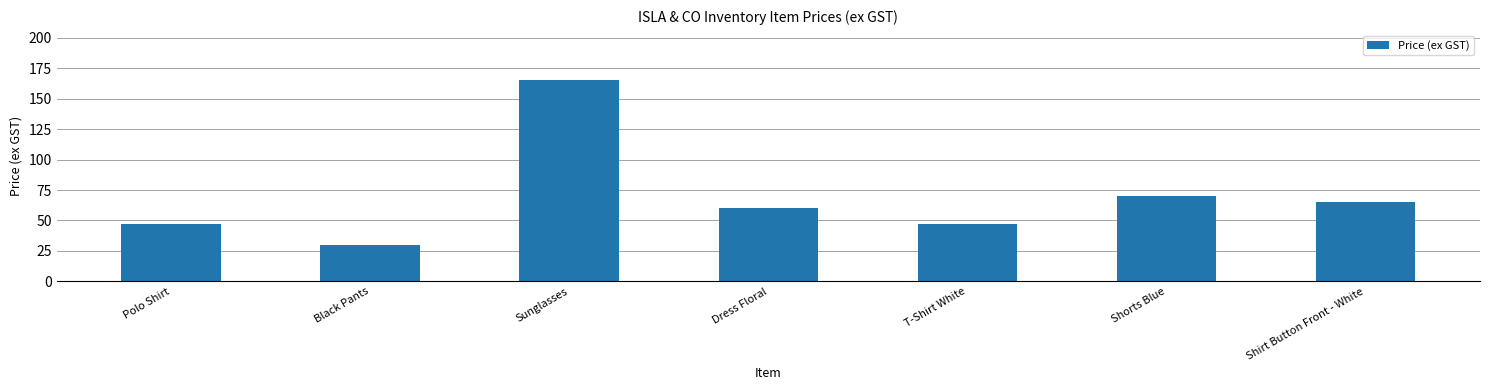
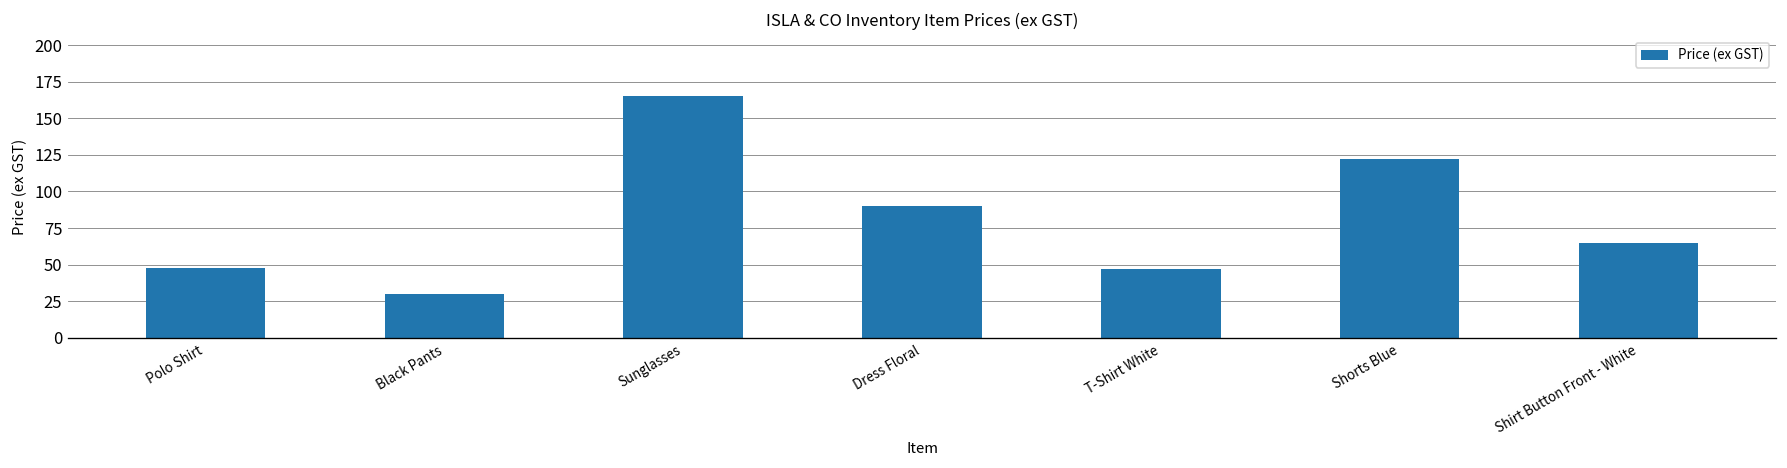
Dress Floral: 61 -> 90
Shorts Blue: 70 -> 122
